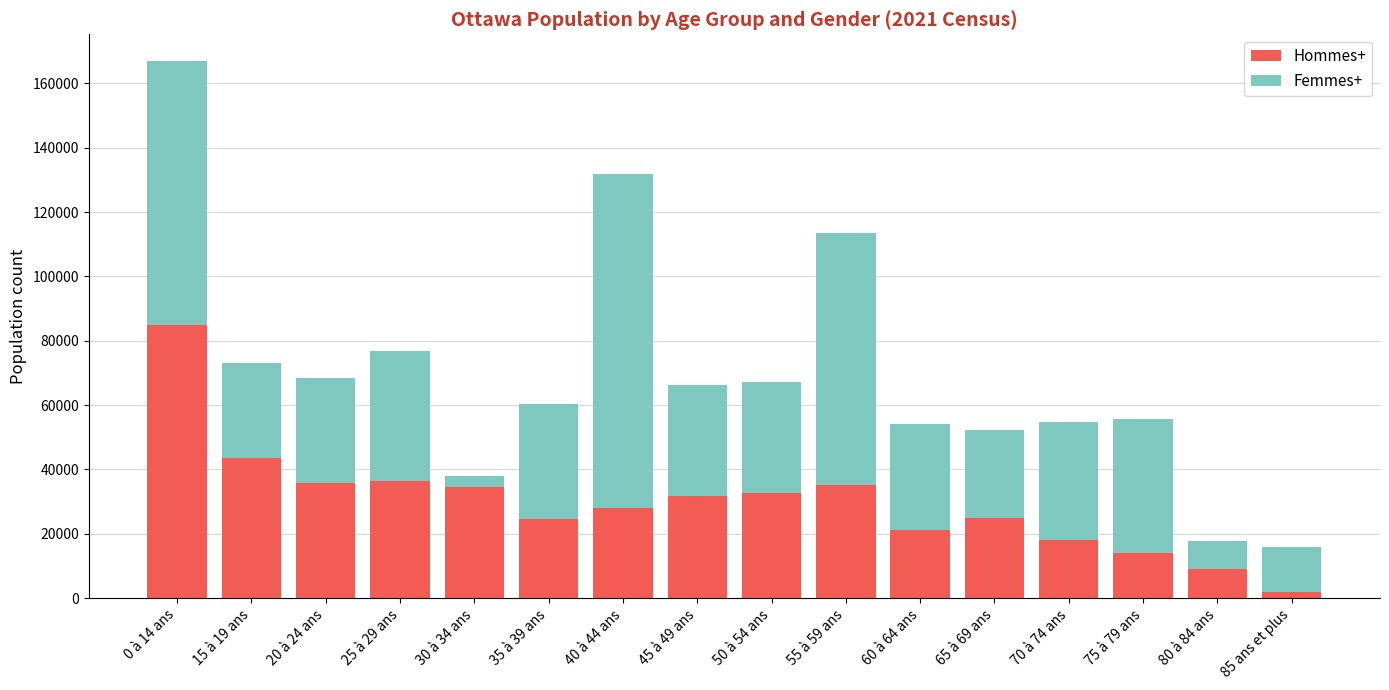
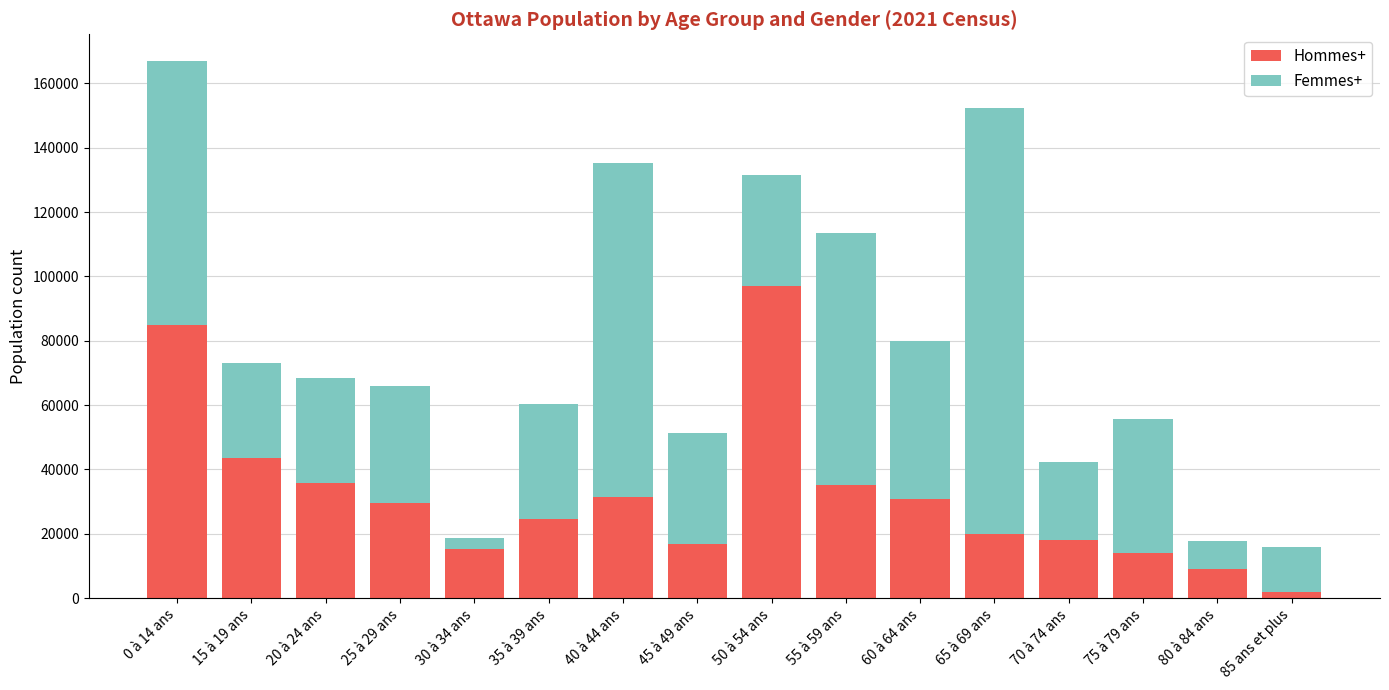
Hommes+, 25 à 29 ans: 37000 -> 30000
Femmes+, 25 à 29 ans: 40000 -> 36000
Hommes+, 30 à 34 ans: 35000 -> 15000
Hommes+, 40 à 44 ans: 28000 -> 32000
Hommes+, 45 à 49 ans: 32000 -> 17000
Hommes+, 50 à 54 ans: 33000 -> 97000
Hommes+, 60 à 64 ans: 21000 -> 31000
Femmes+, 60 à 64 ans: 33000 -> 49000
Hommes+, 65 à 69 ans: 25000 -> 20000
Femmes+, 65 à 69 ans: 27000 -> 132000
Femmes+, 70 à 74 ans: 37000 -> 24000
